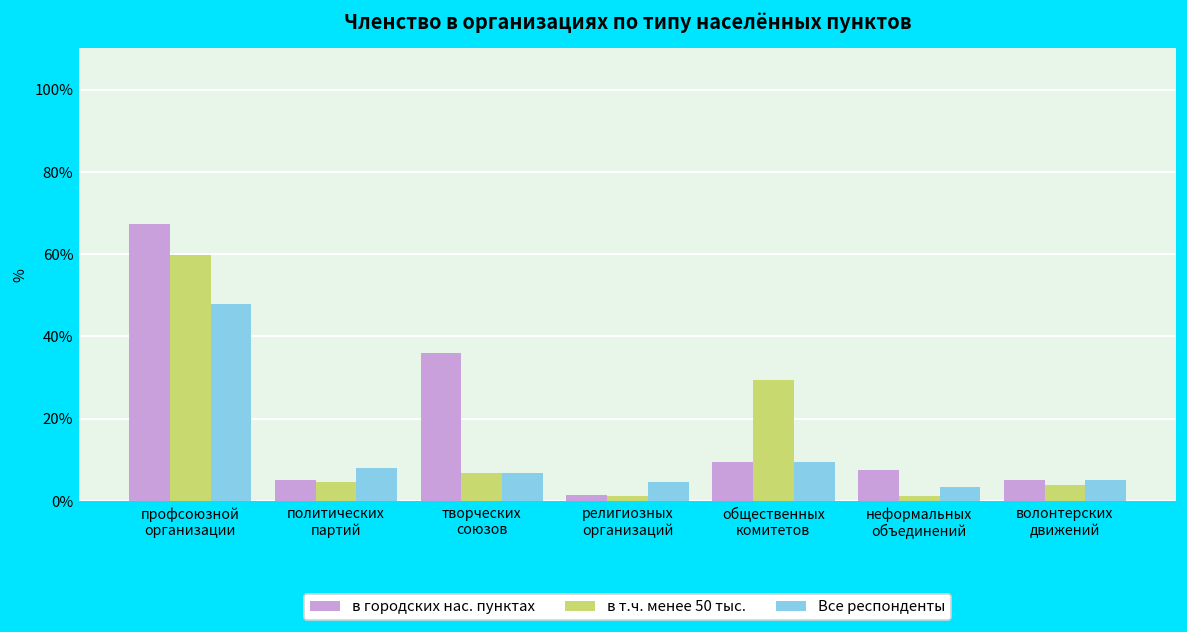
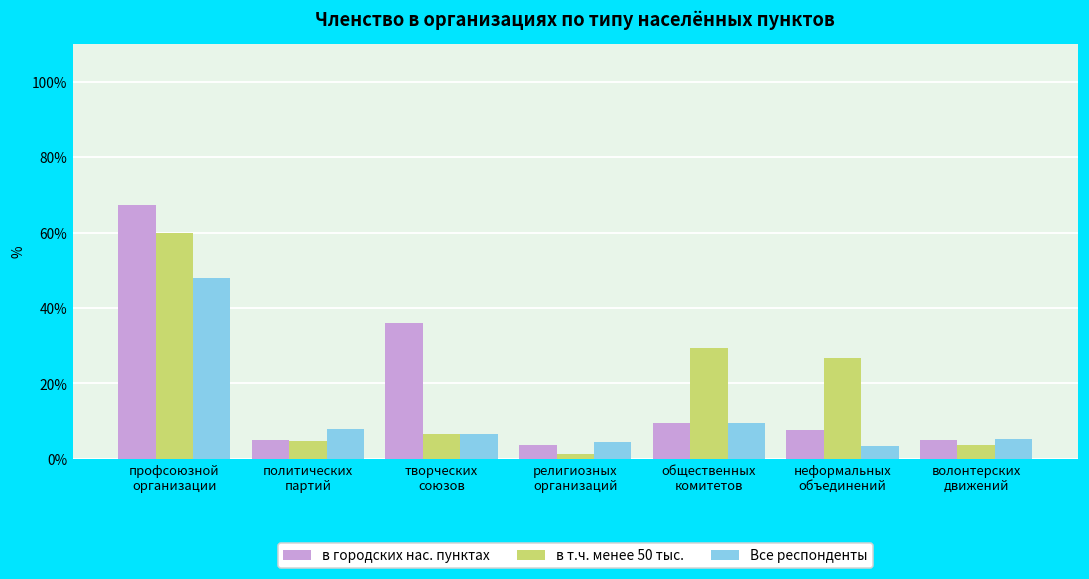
в городских нас. пунктах, религиозных организаций: 1% -> 4%
в т.ч. менее 50 тыс., неформальных объединений: 1% -> 27%
